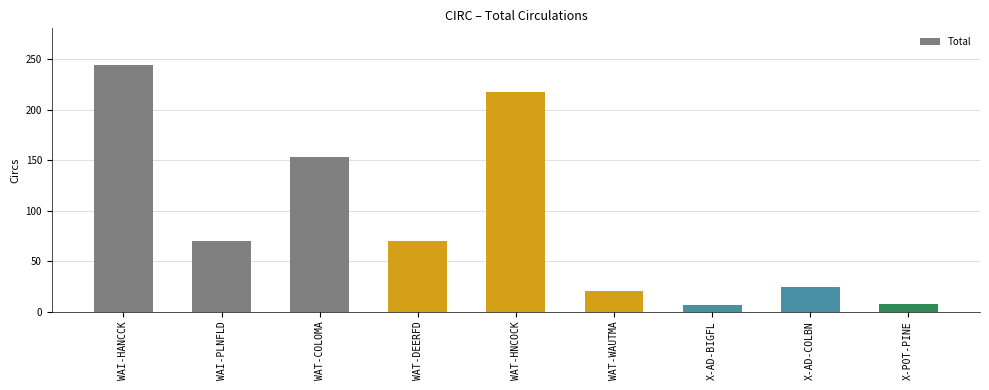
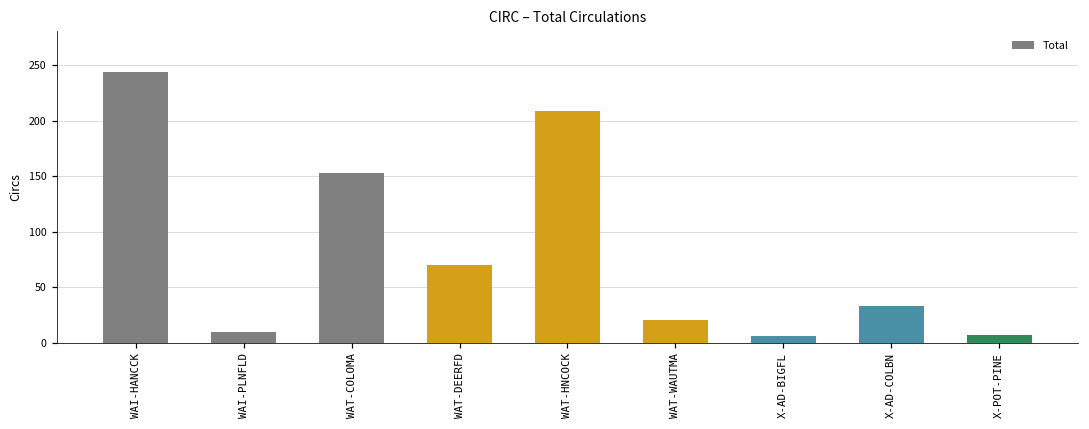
WAI-PLNFLD: 70 -> 10
WAT-HNCOCK: 218 -> 209
X-AD-COLBN: 24 -> 33
